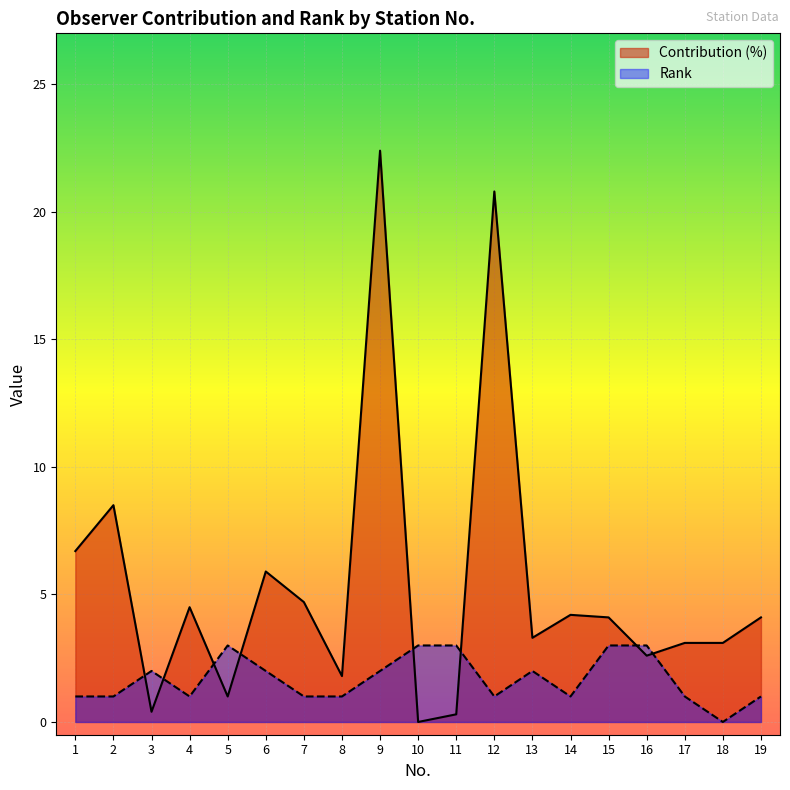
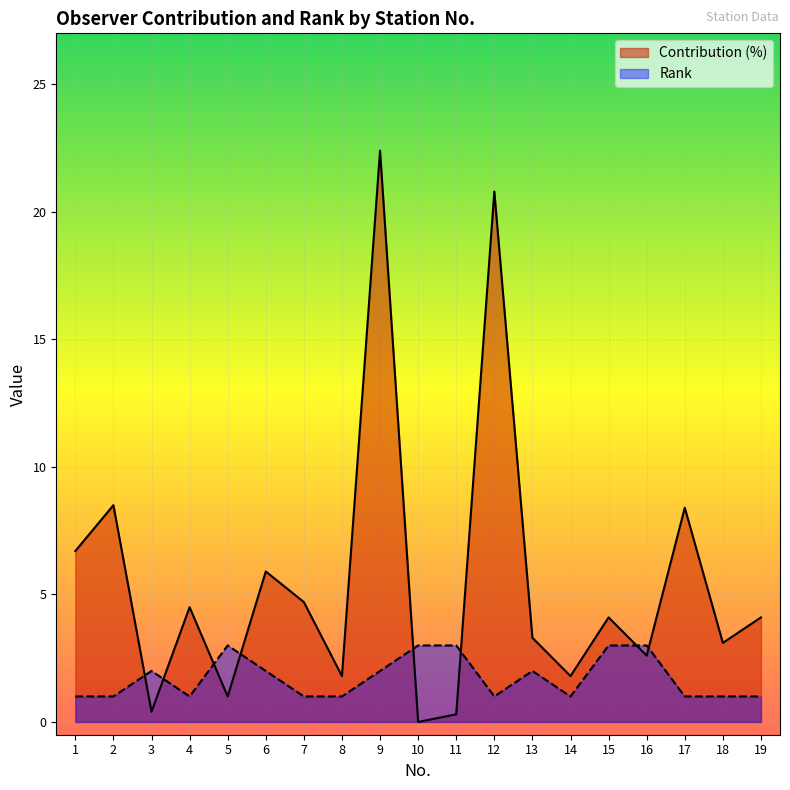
Contribution (%), 14: 4.2 -> 1.8
Contribution (%), 17: 3.1 -> 8.4
Rank, 18: 0 -> 1
